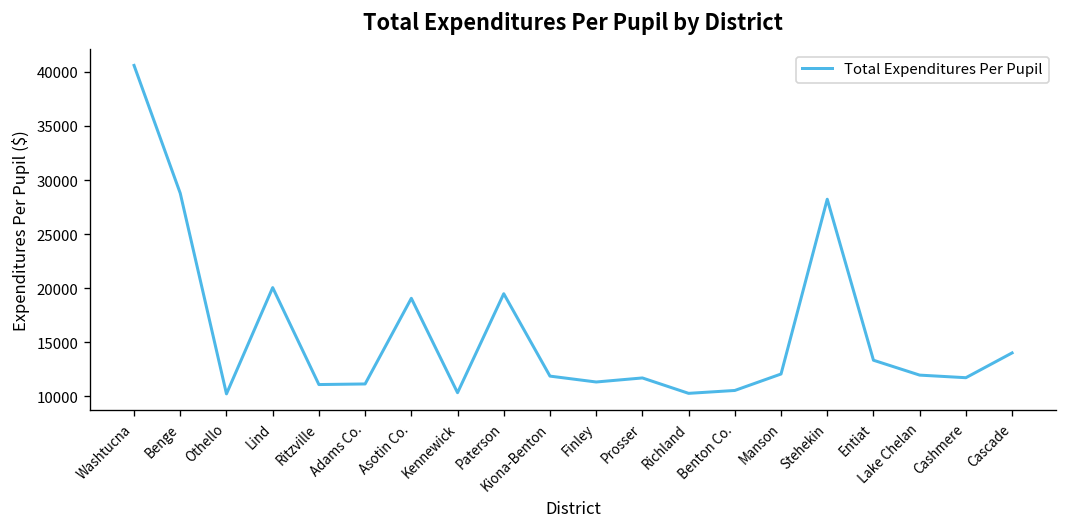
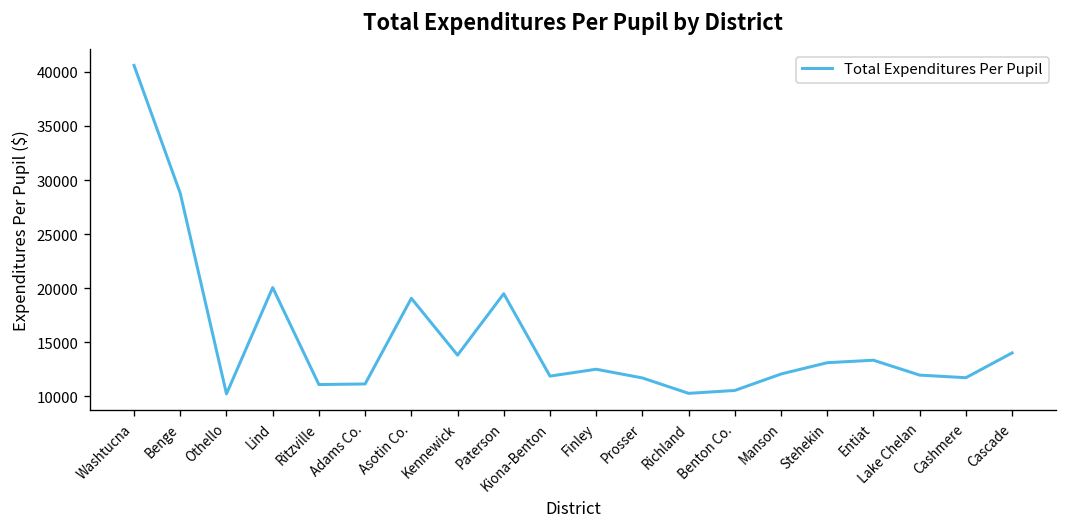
Kennewick: 10000 -> 14000
Finley: 11000 -> 13000
Stehekin: 28000 -> 13000
